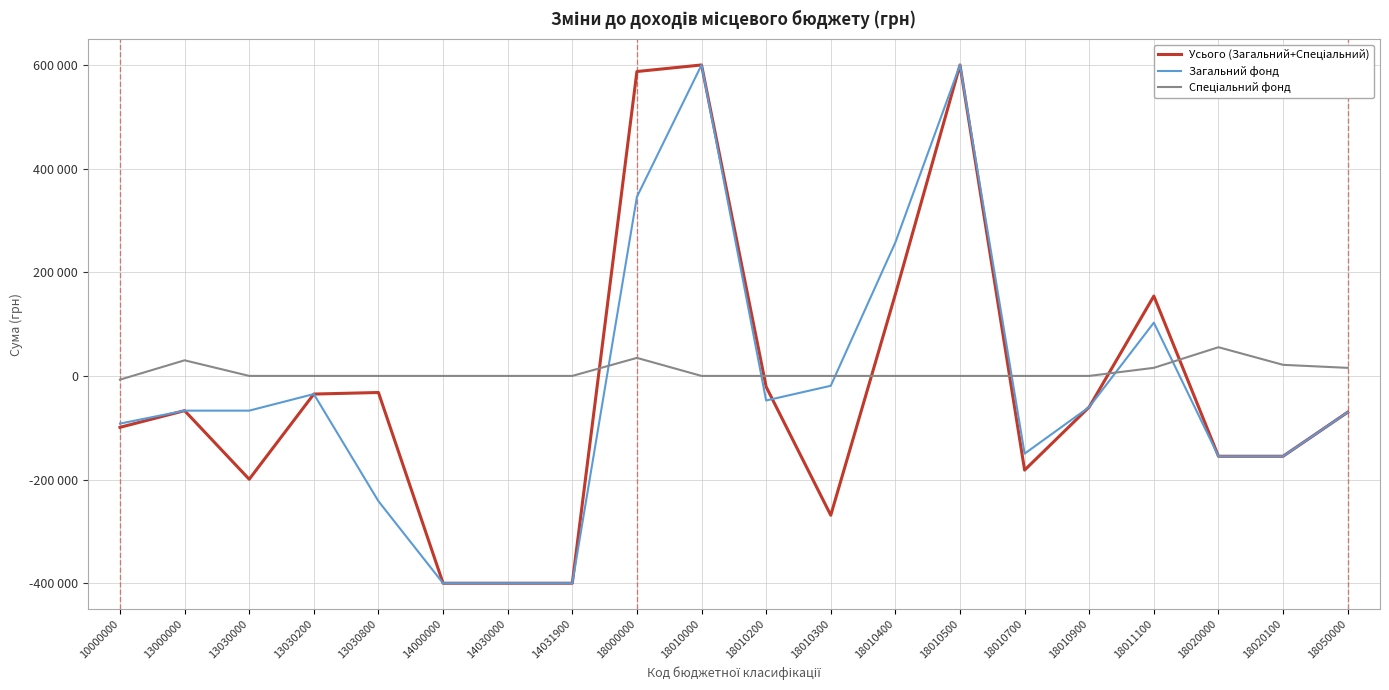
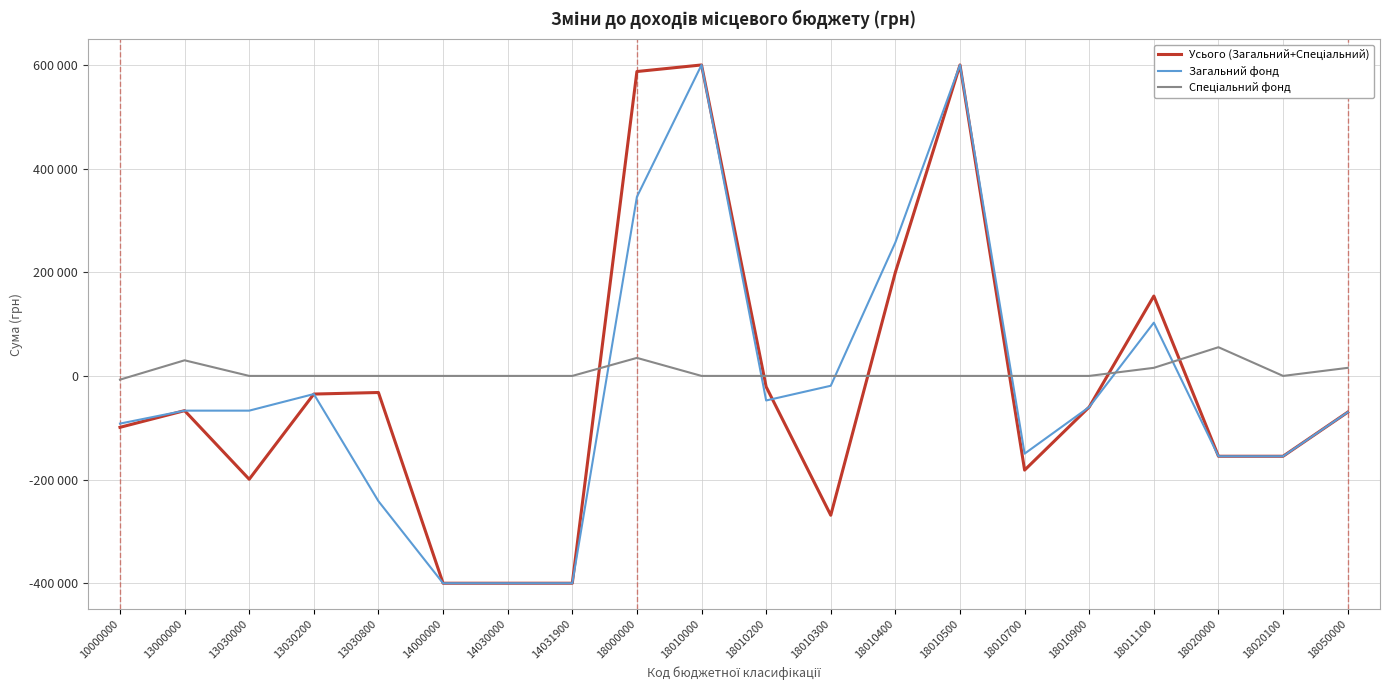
Усього (Загальний+Спеціальний), 18010400: 160000 -> 200000
Спеціальний фонд, 18020100: 20000 -> 0
